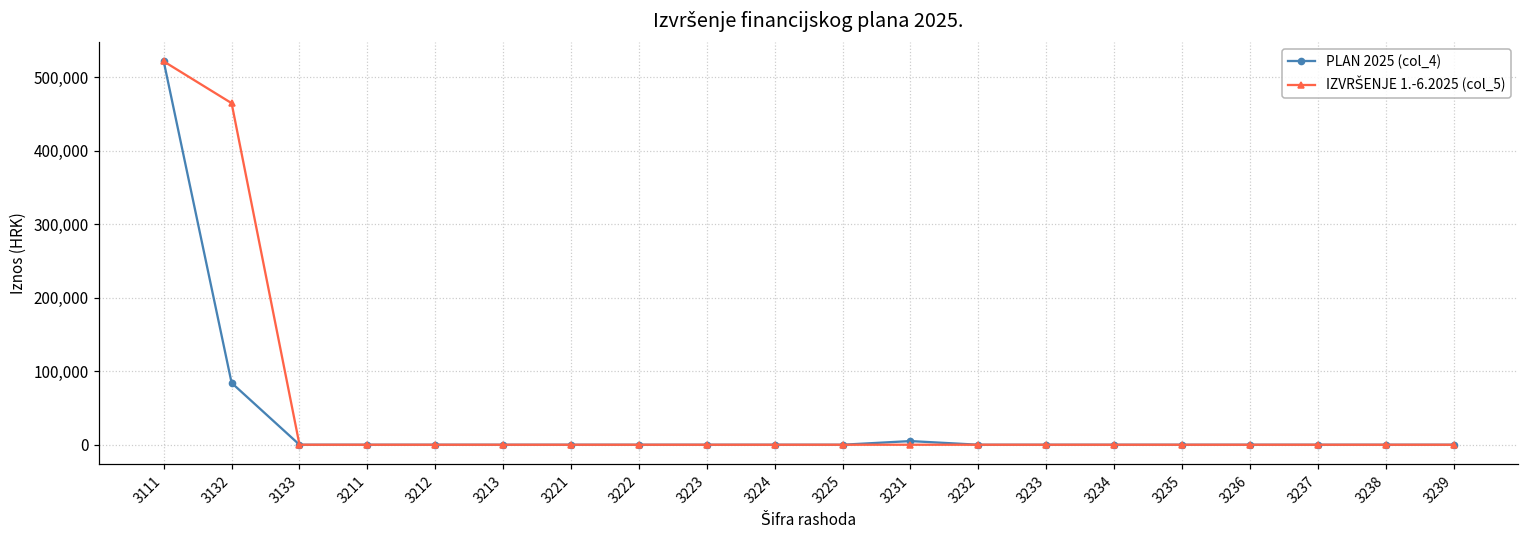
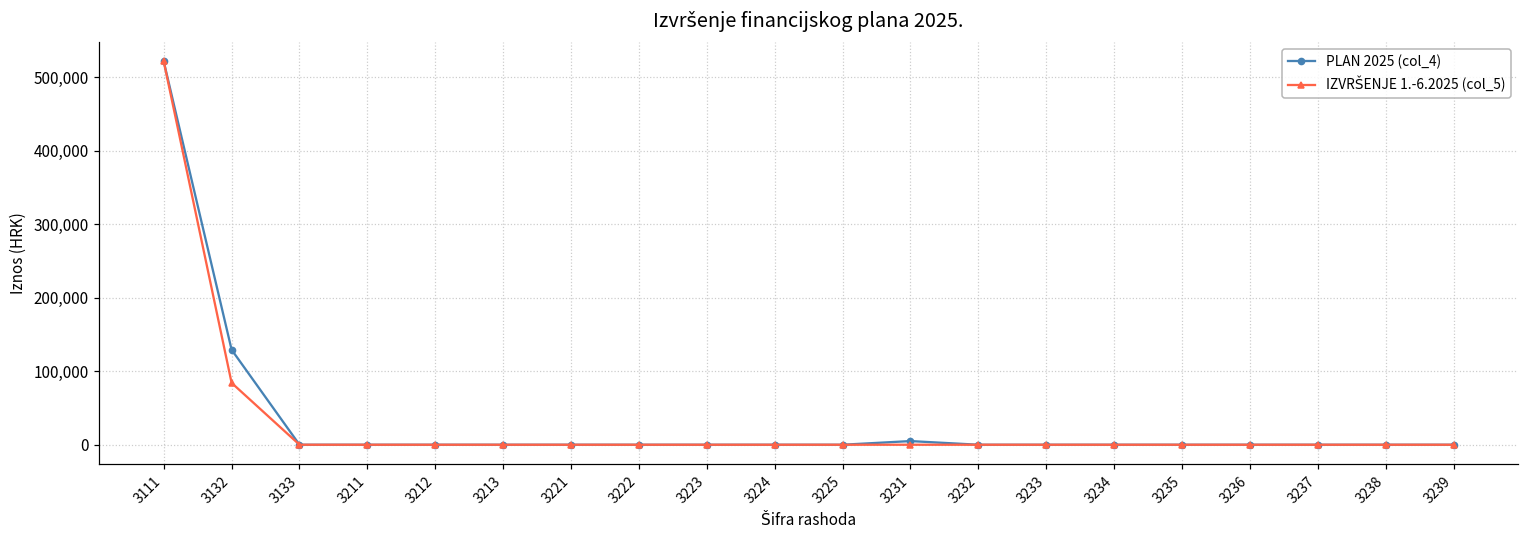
PLAN 2025 (col_4), 3132: 80,000 -> 130,000
IZVRŠENJE 1.-6.2025 (col_5), 3132: 460,000 -> 80,000
